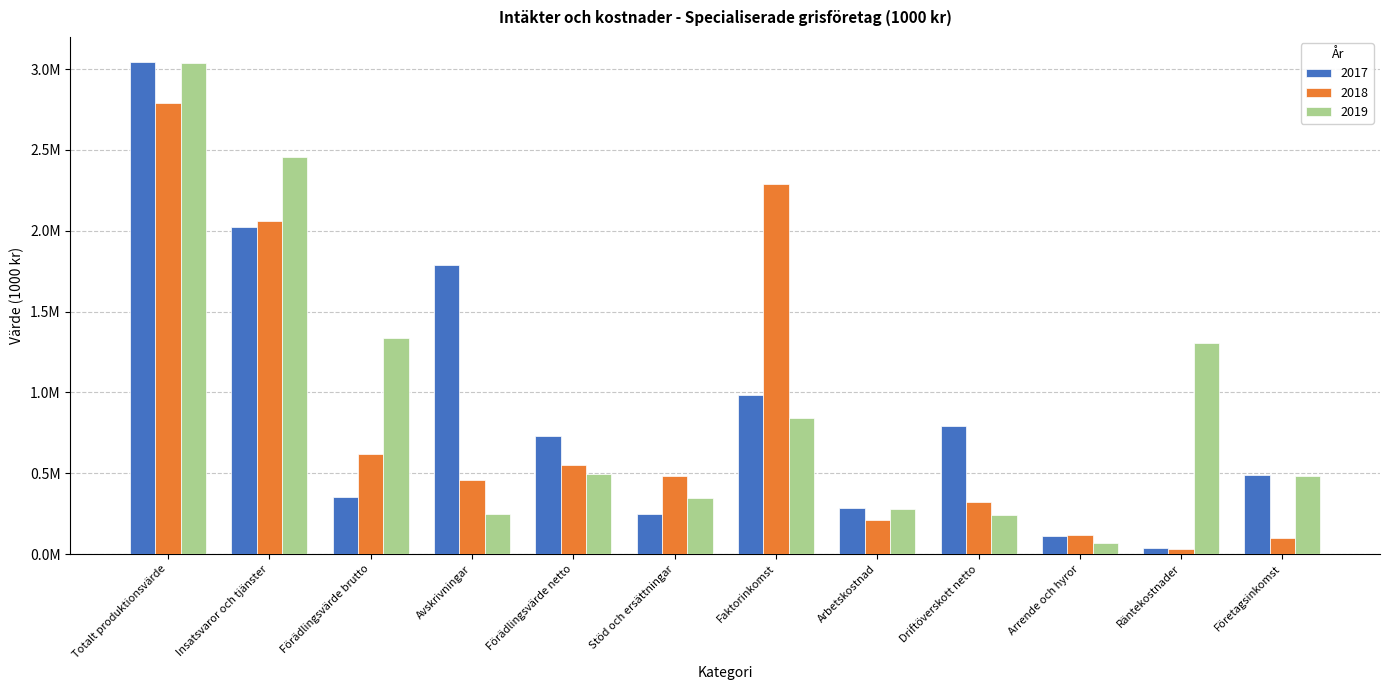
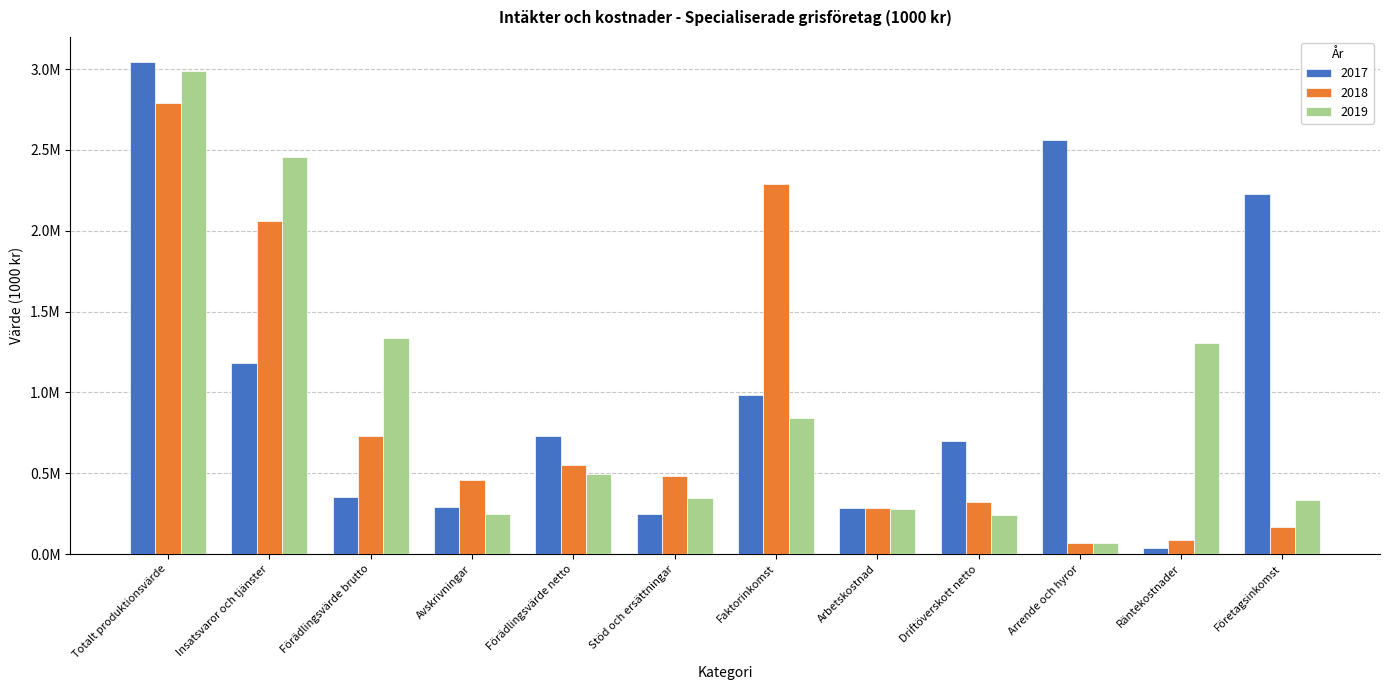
2019, Totalt produktionsvärde: 3040000 -> 2990000
2017, Insatsvaror och tjänster: 2020000 -> 1180000
2018, Förädlingsvärde brutto: 620000 -> 730000
2017, Avskrivningar: 1790000 -> 290000
2018, Arbetskostnad: 210000 -> 280000
2017, Driftöverskott netto: 790000 -> 700000
2017, Arrende och hyror: 110000 -> 2560000
2018, Arrende och hyror: 120000 -> 70000
2018, Räntekostnader: 30000 -> 90000
2017, Företagsinkomst: 490000 -> 2220000
2018, Företagsinkomst: 100000 -> 170000
2019, Företagsinkomst: 480000 -> 340000
